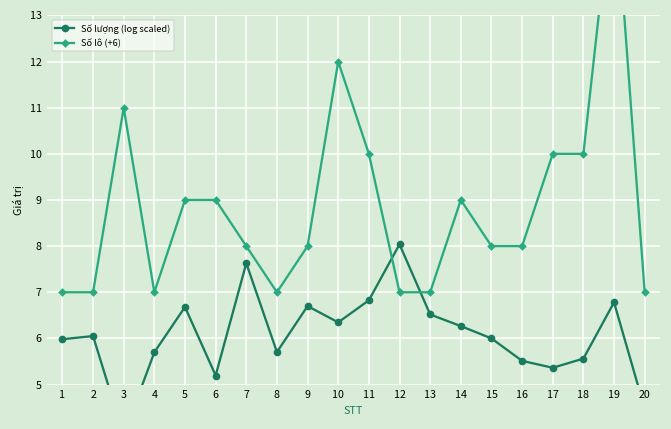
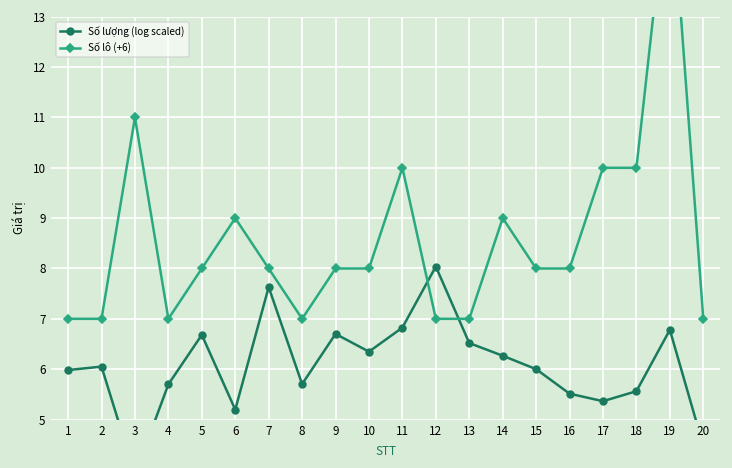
Số lô (+6), 5: 9.0 -> 8.0
Số lô (+6), 10: 12.0 -> 8.0
